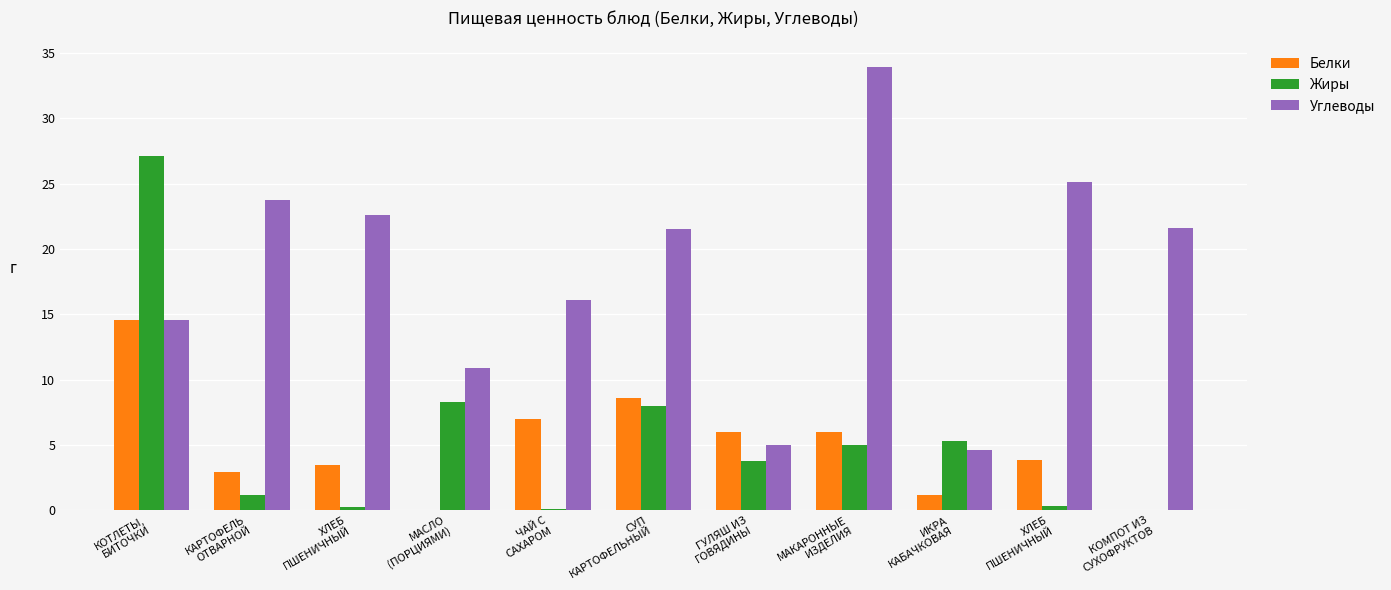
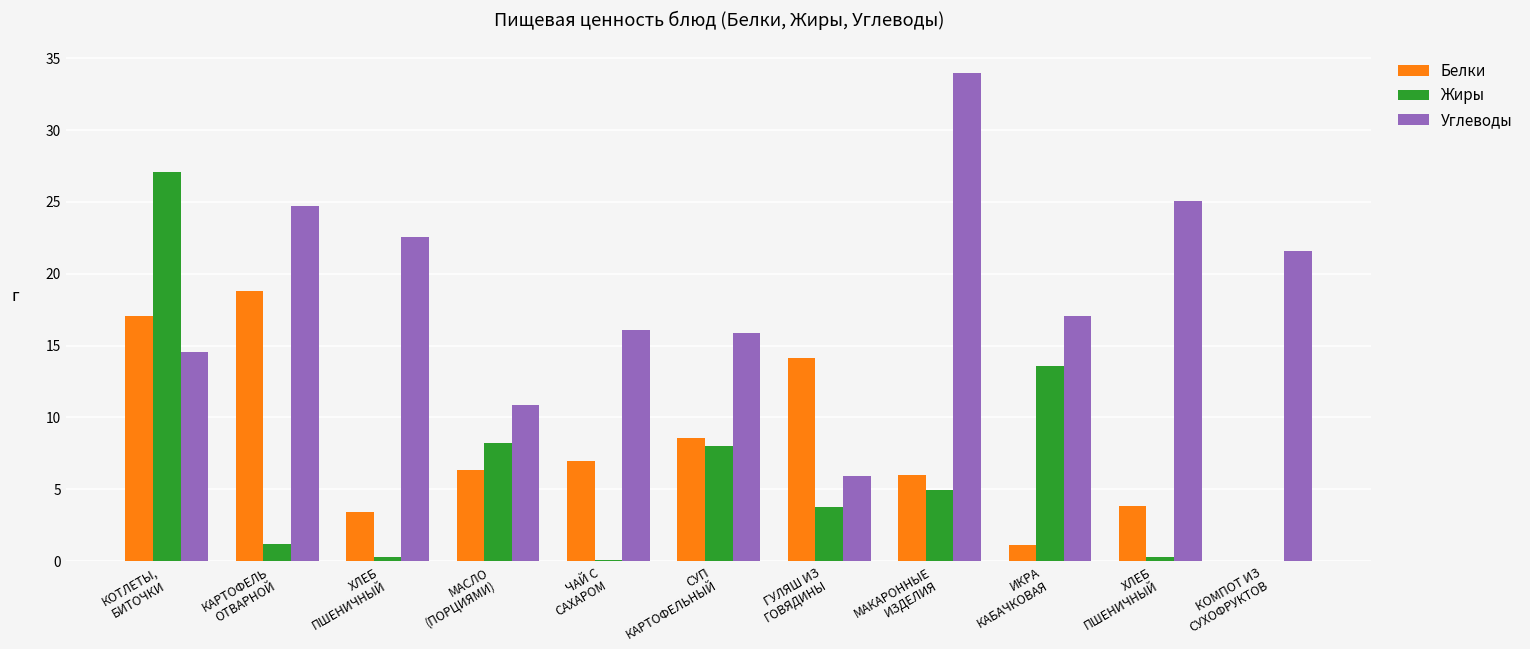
Белки, КОТЛЕТЫ, БИТОЧКИ: 14.5 -> 17.1
Белки, КАРТОФЕЛЬ ОТВАРНОЙ: 2.9 -> 18.8
Углеводы, КАРТОФЕЛЬ ОТВАРНОЙ: 23.8 -> 24.7
Белки, МАСЛО (ПОРЦИЯМИ): 0.1 -> 6.4
Углеводы, СУП КАРТОФЕЛЬНЫЙ: 21.5 -> 15.9
Белки, ГУЛЯШ ИЗ ГОВЯДИНЫ: 6.0 -> 14.1
Углеводы, ГУЛЯШ ИЗ ГОВЯДИНЫ: 5.0 -> 5.9
Жиры, ИКРА КАБАЧКОВАЯ: 5.3 -> 13.6
Углеводы, ИКРА КАБАЧКОВАЯ: 4.6 -> 17.0
